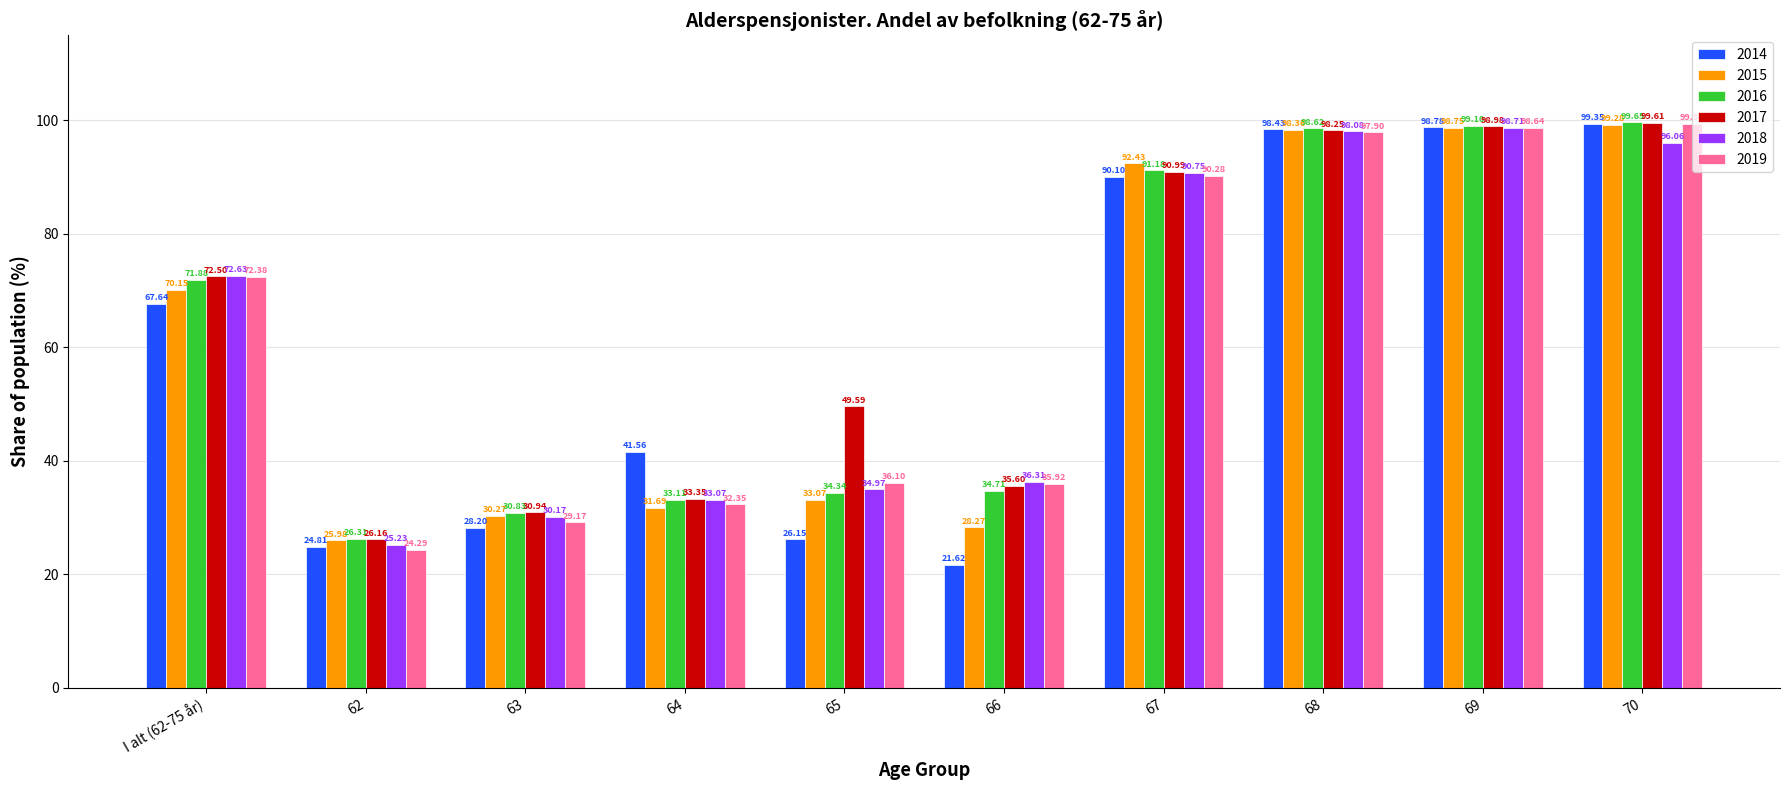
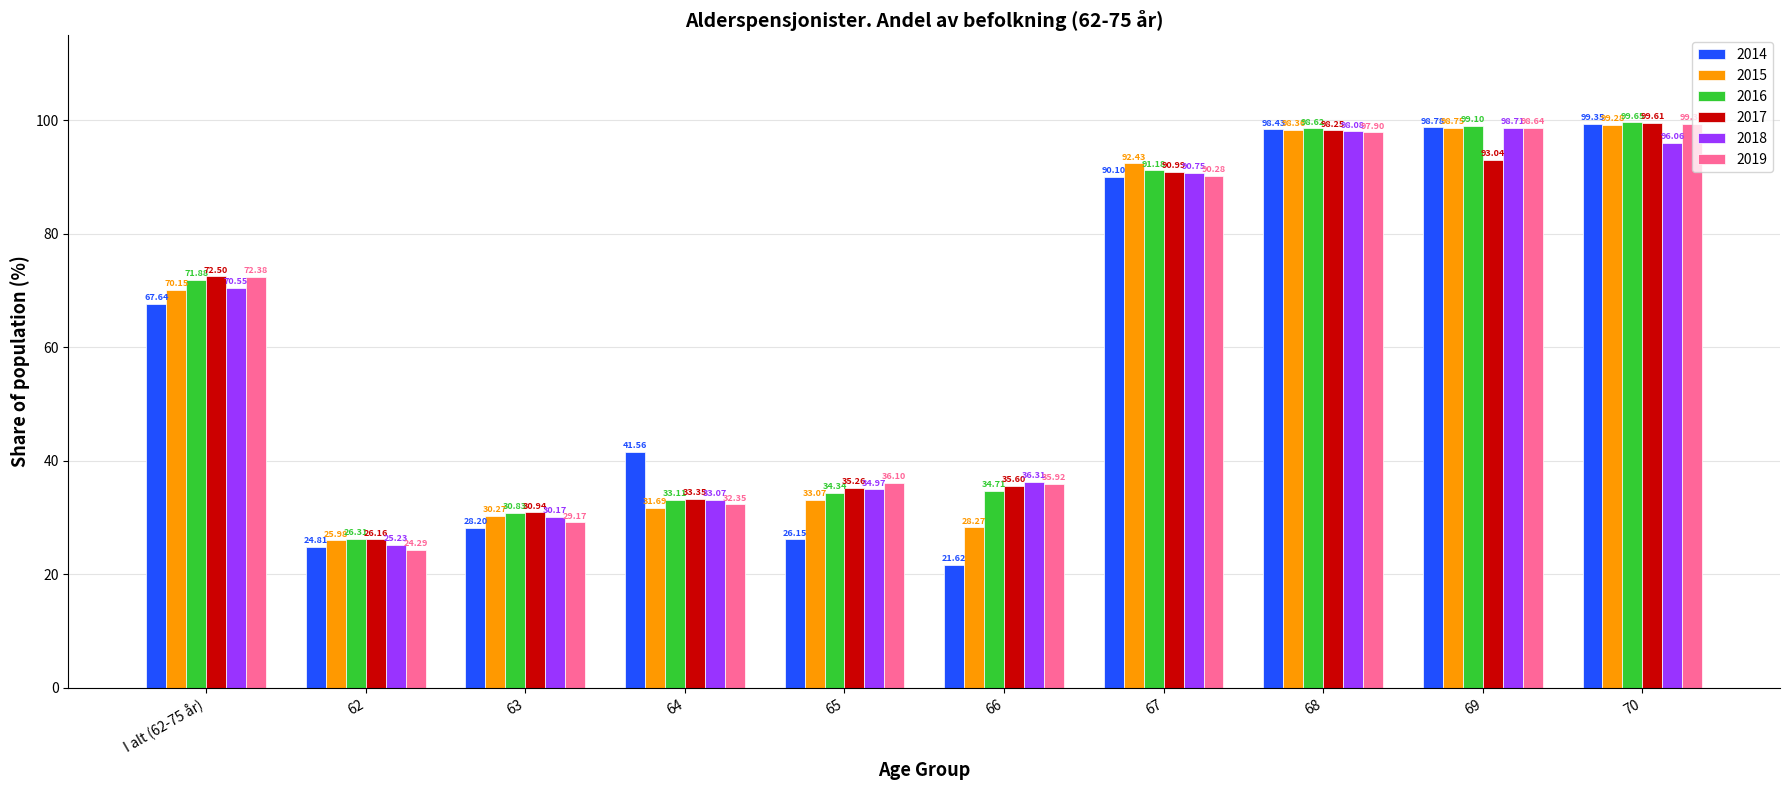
2018, I alt (62-75 år): 72.63 -> 70.55
2017, 65: 49.59 -> 35.26
2017, 69: 98.98 -> 93.04
